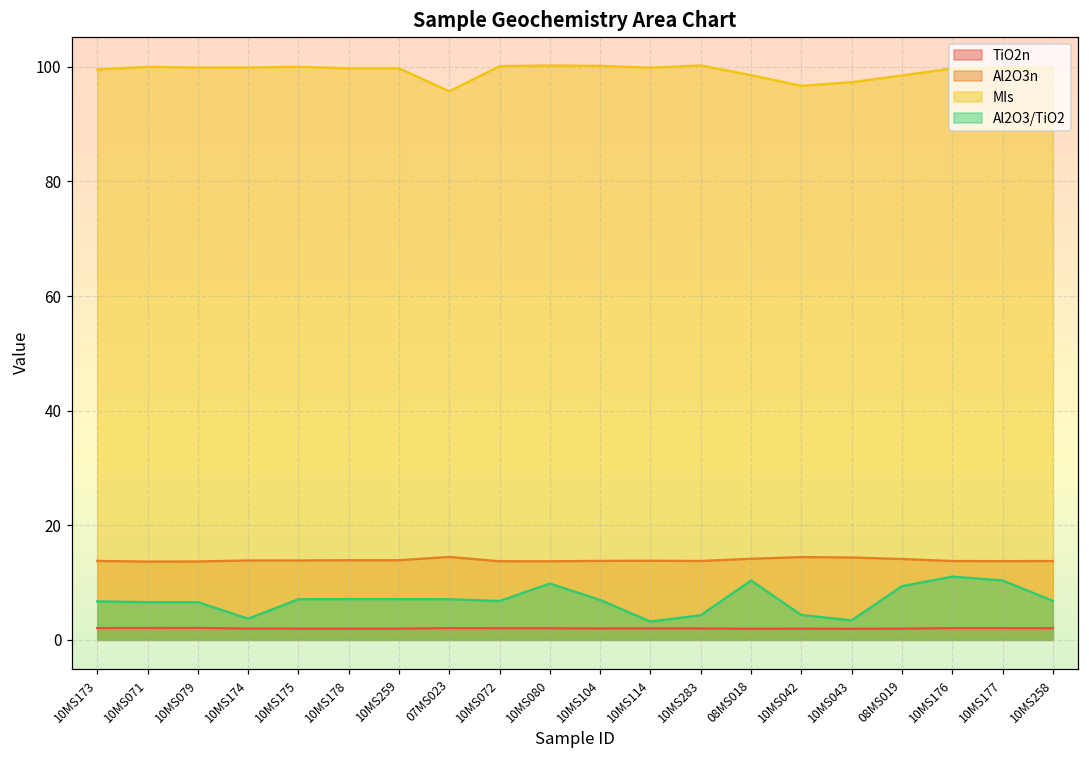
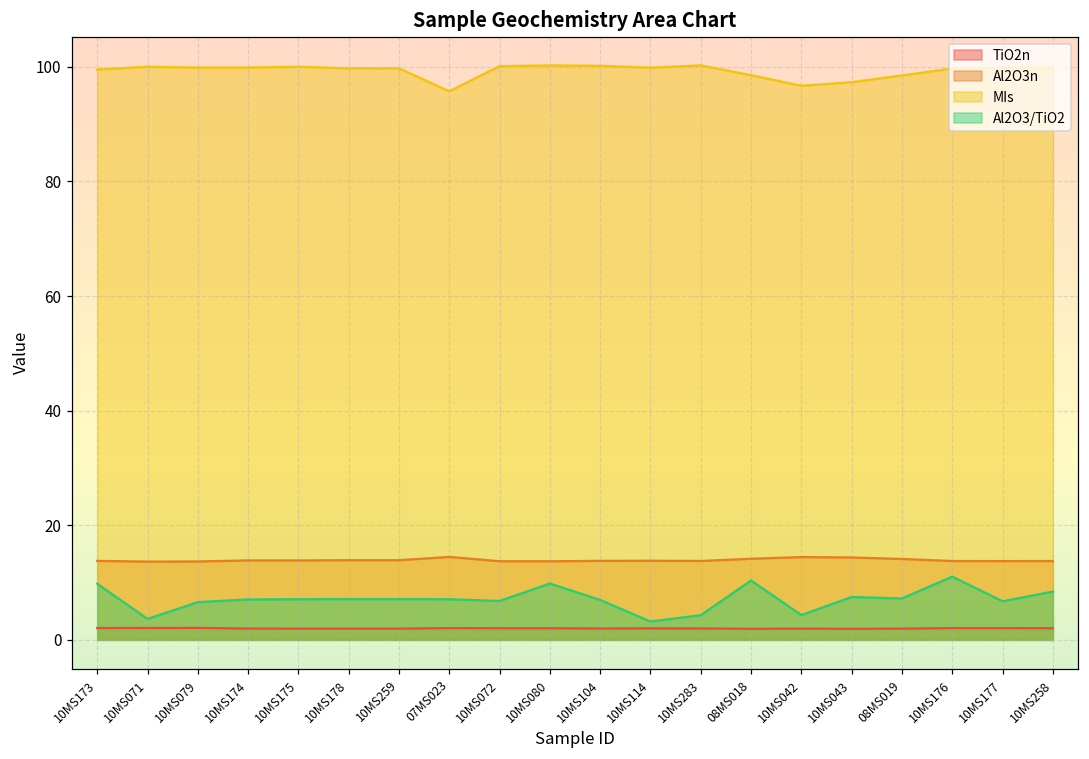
Al2O3/TiO2, 10MS173: 7 -> 10
Al2O3/TiO2, 10MS071: 7 -> 4
Al2O3/TiO2, 10MS174: 4 -> 7
Al2O3/TiO2, 10MS043: 3 -> 7
Al2O3/TiO2, 08MS019: 9 -> 7
Al2O3/TiO2, 10MS177: 10 -> 7
Al2O3/TiO2, 10MS258: 7 -> 8
